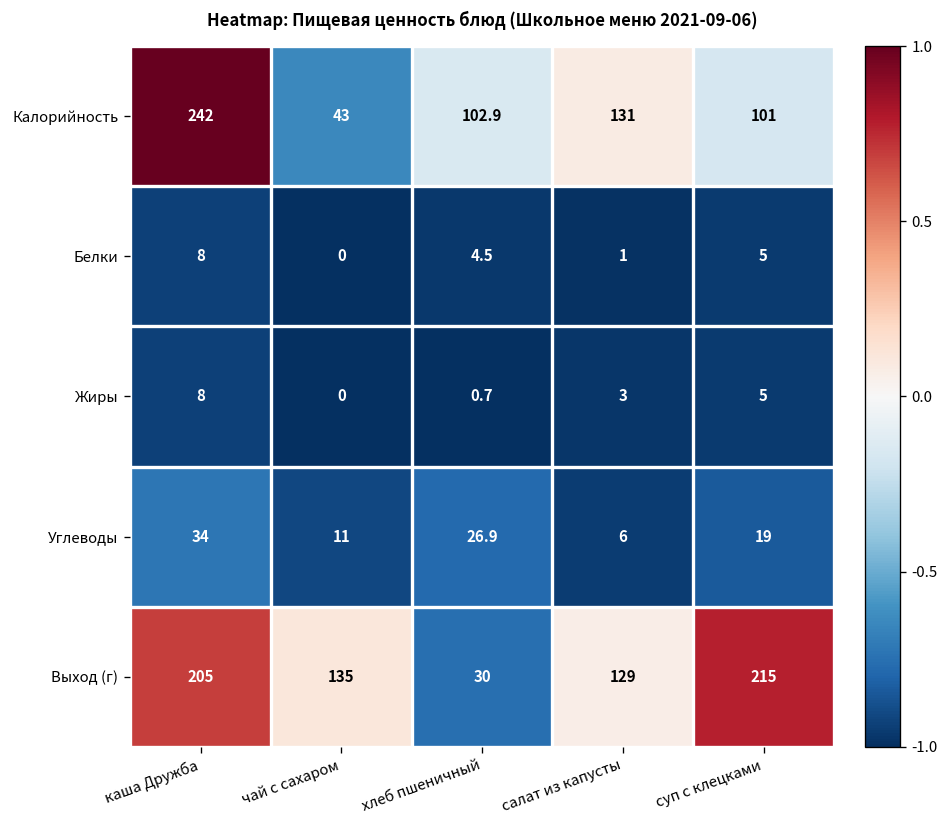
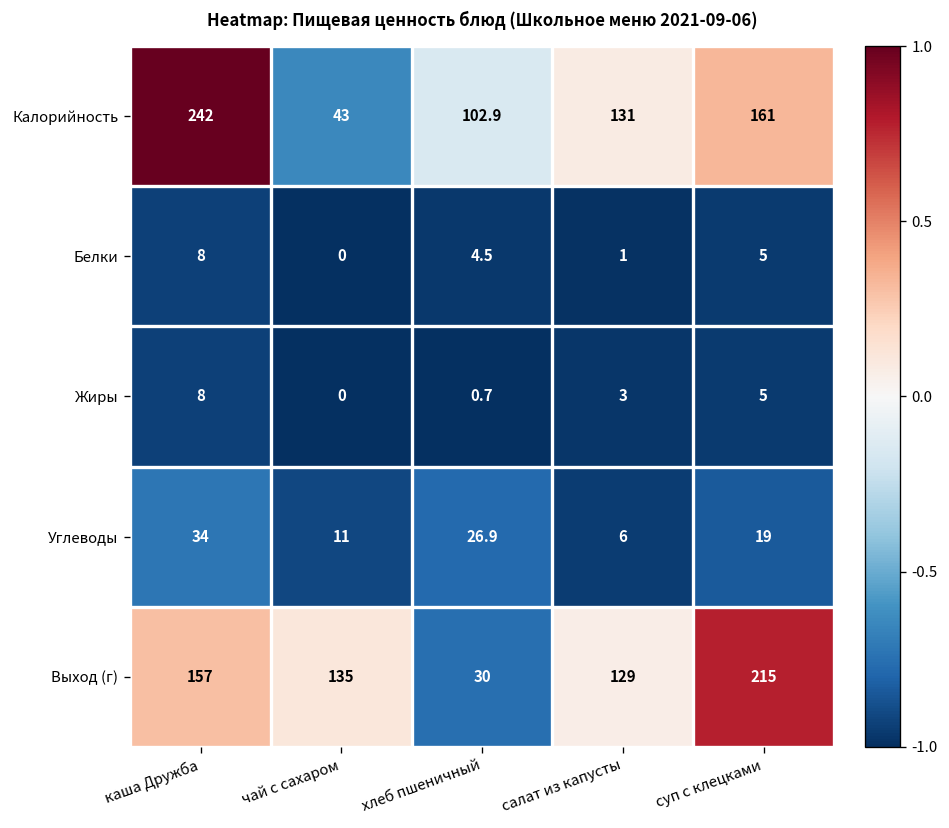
Калорийность, суп с клецками: 101 -> 161
Выход (г), каша Дружба: 205 -> 157
